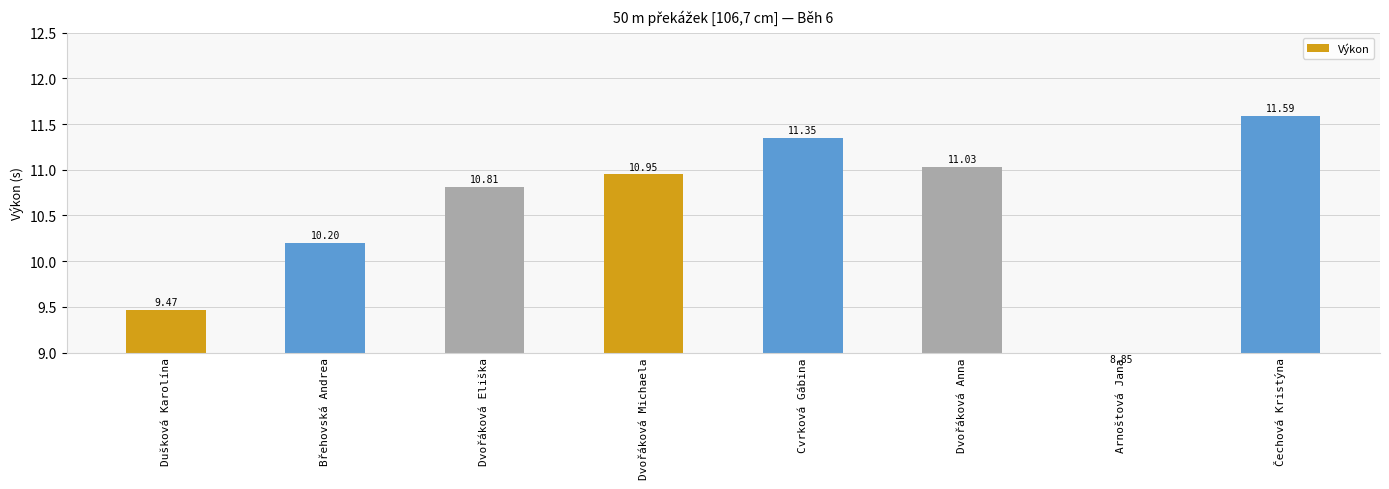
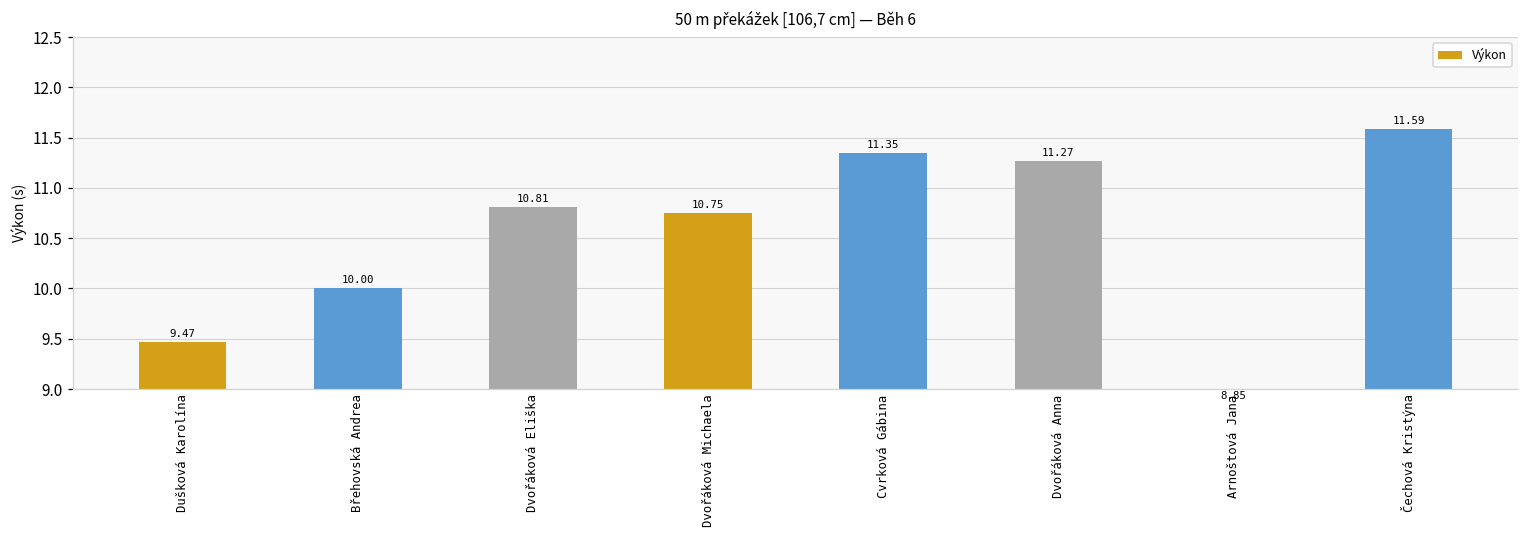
Břehovská Andrea: 10.20 -> 10.00
Dvořáková Michaela: 10.95 -> 10.75
Dvořáková Anna: 11.03 -> 11.27
